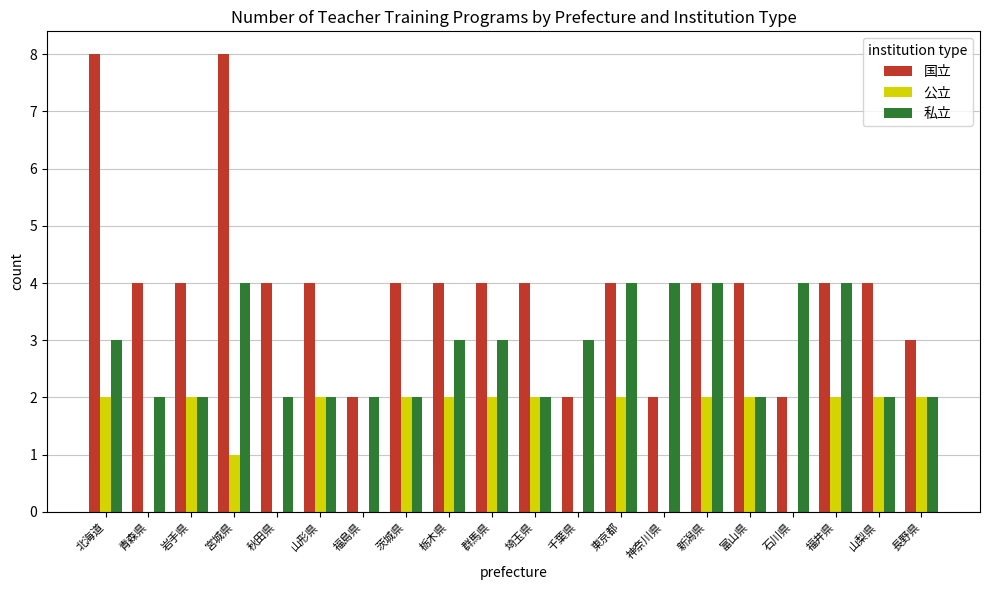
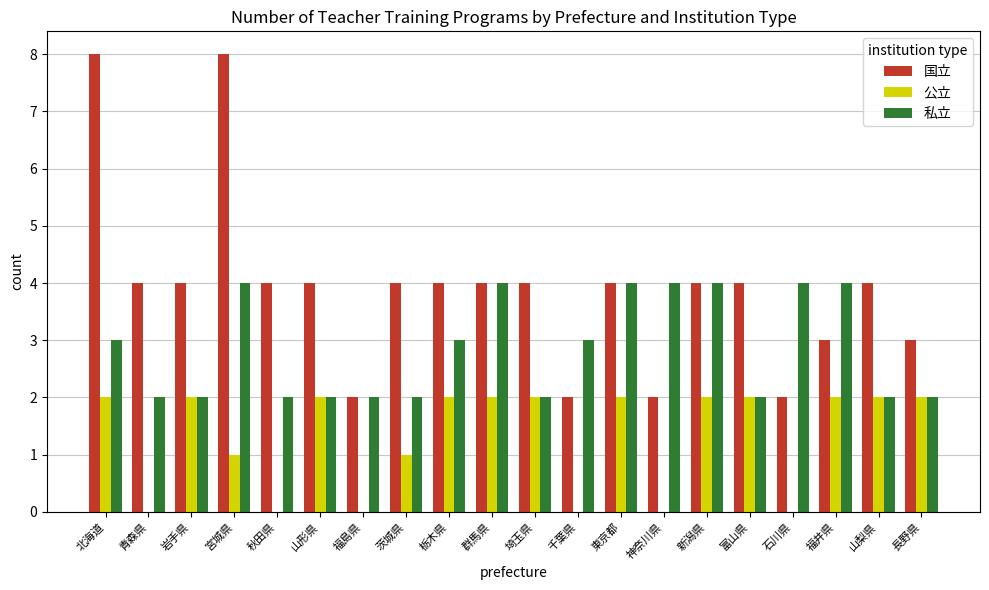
公立, 茨城県: 2 -> 1
私立, 群馬県: 3 -> 4
国立, 福井県: 4 -> 3
